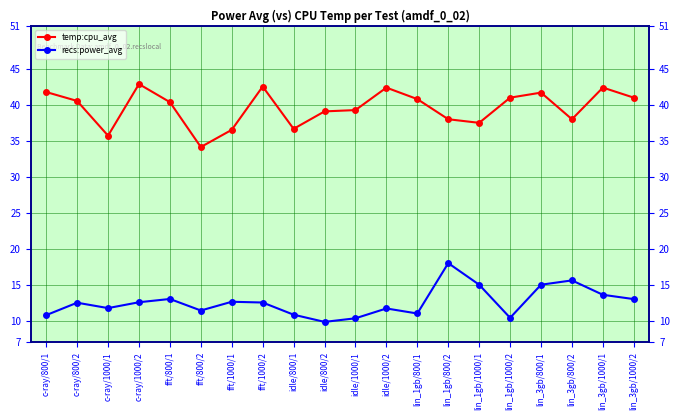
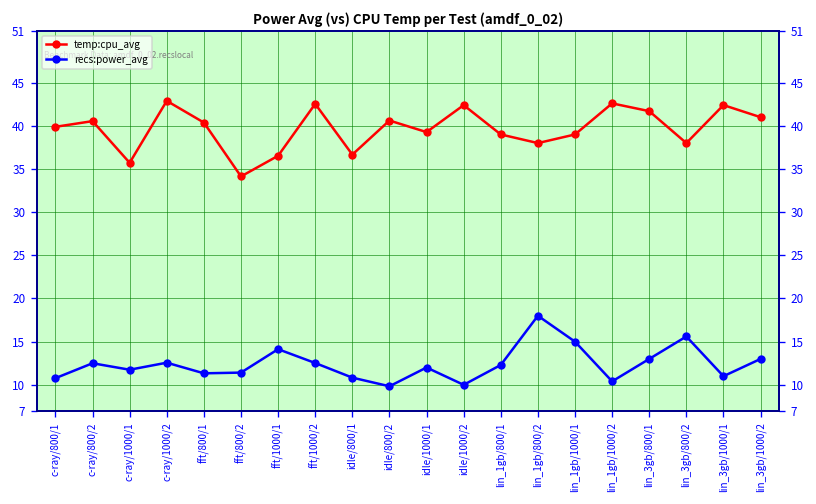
temp:cpu_avg, c-ray/800/1: 42 -> 40
recs:power_avg, fft/800/1: 13 -> 11
recs:power_avg, fft/1000/1: 13 -> 14
temp:cpu_avg, idle/800/2: 39 -> 41
recs:power_avg, idle/1000/1: 10 -> 12
recs:power_avg, idle/1000/2: 12 -> 10
temp:cpu_avg, lin_1gb/800/1: 41 -> 39
recs:power_avg, lin_1gb/800/1: 11 -> 12
temp:cpu_avg, lin_1gb/1000/1: 38 -> 39
temp:cpu_avg, lin_1gb/1000/2: 41 -> 43
recs:power_avg, lin_3gb/800/1: 15 -> 13
recs:power_avg, lin_3gb/1000/1: 14 -> 11
